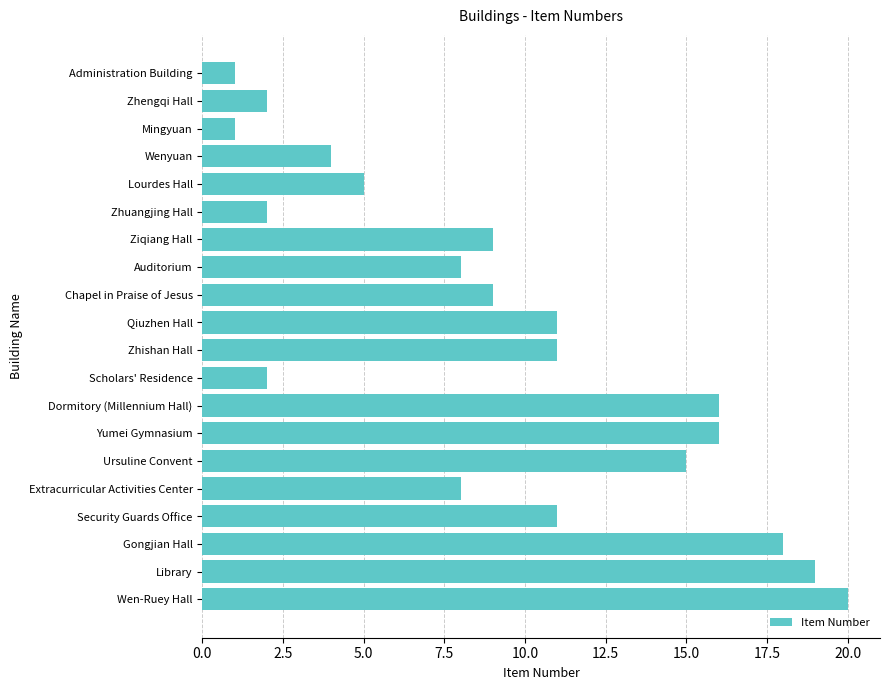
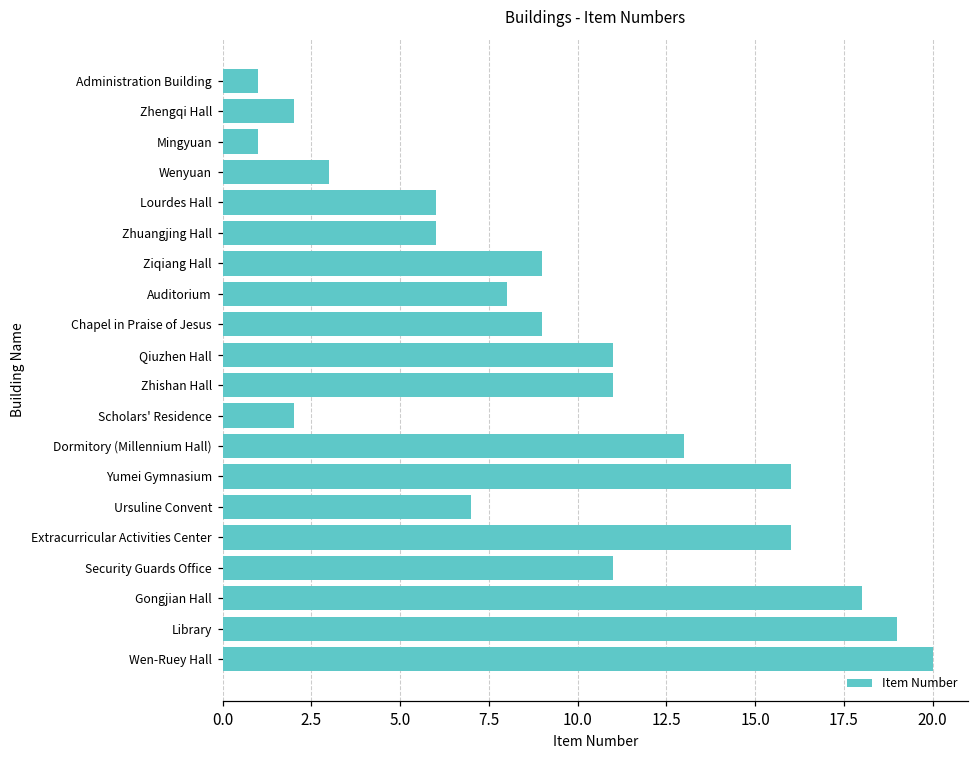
Wenyuan: 4 -> 3
Lourdes Hall: 5 -> 6
Zhuangjing Hall: 2 -> 6
Dormitory (Millennium Hall): 16 -> 13
Ursuline Convent: 15 -> 7
Extracurricular Activities Center: 8 -> 16
